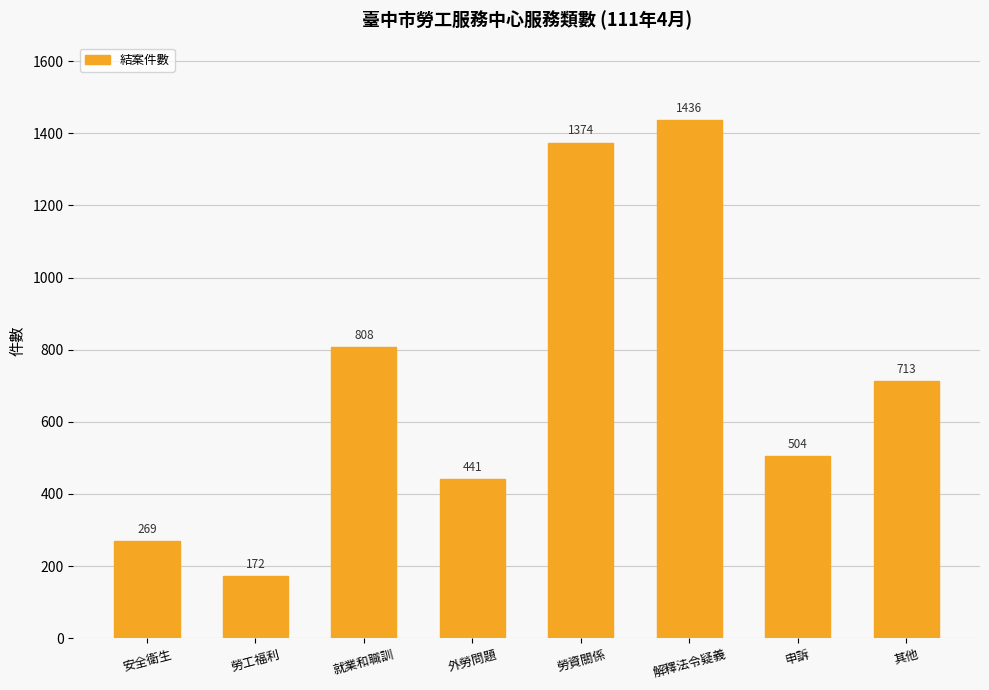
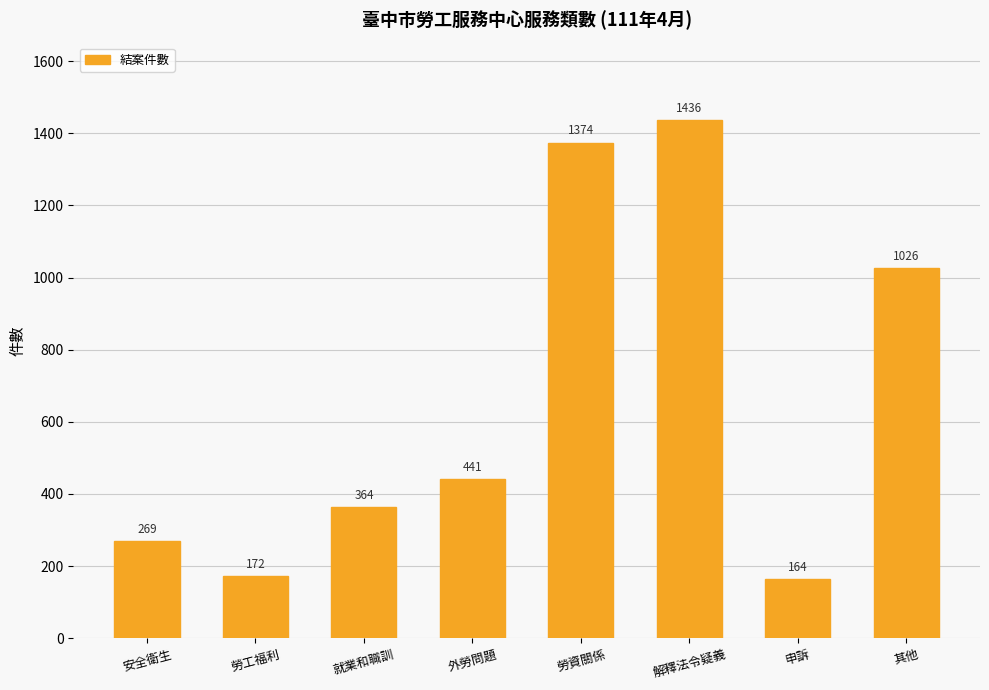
就業和職訓: 808 -> 364
申訴: 504 -> 164
其他: 713 -> 1026
